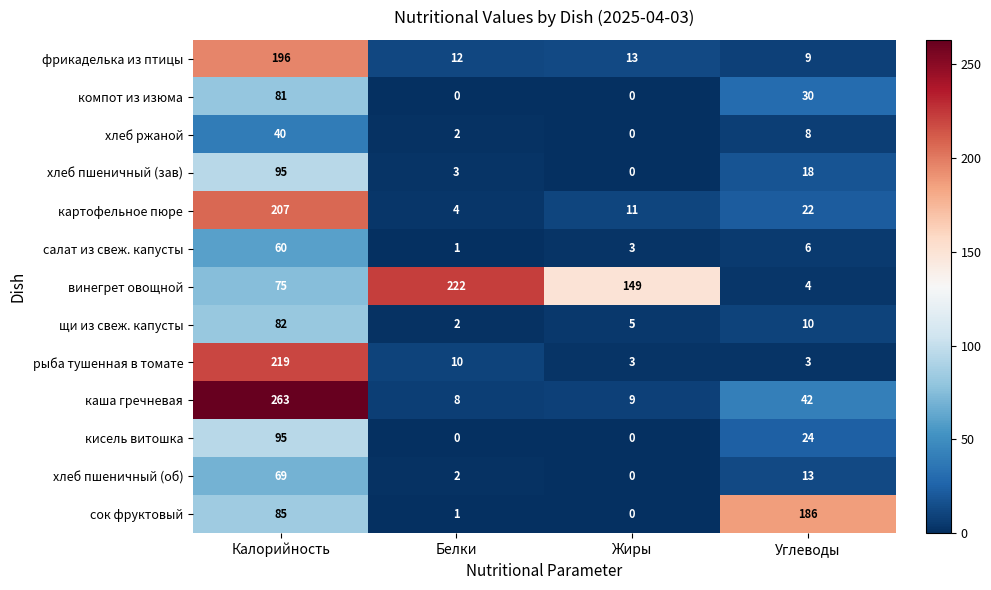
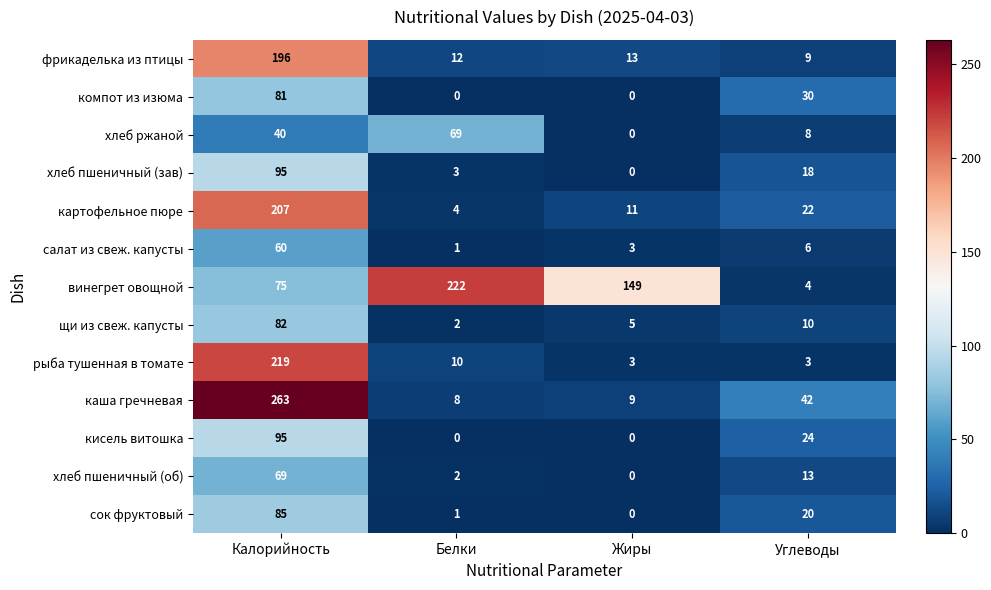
хлеб ржаной, Белки: 2 -> 69
сок фруктовый, Углеводы: 186 -> 20
